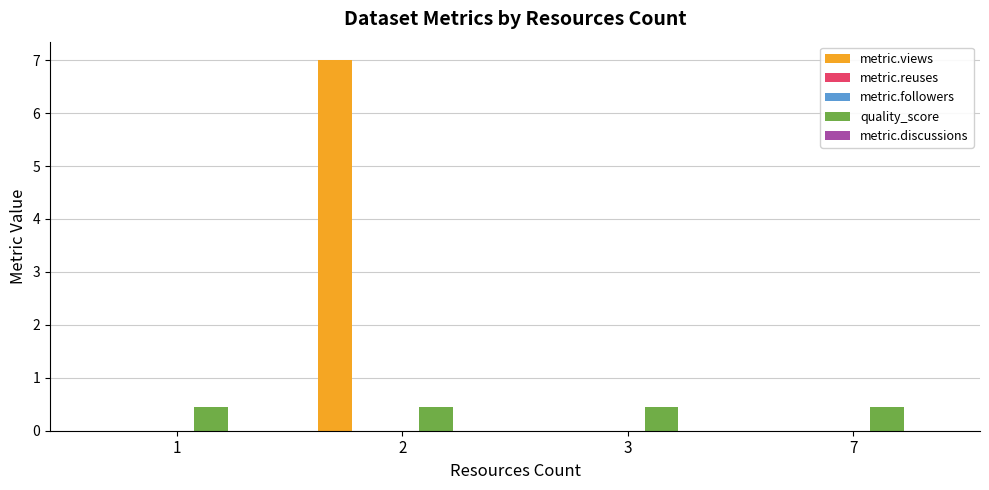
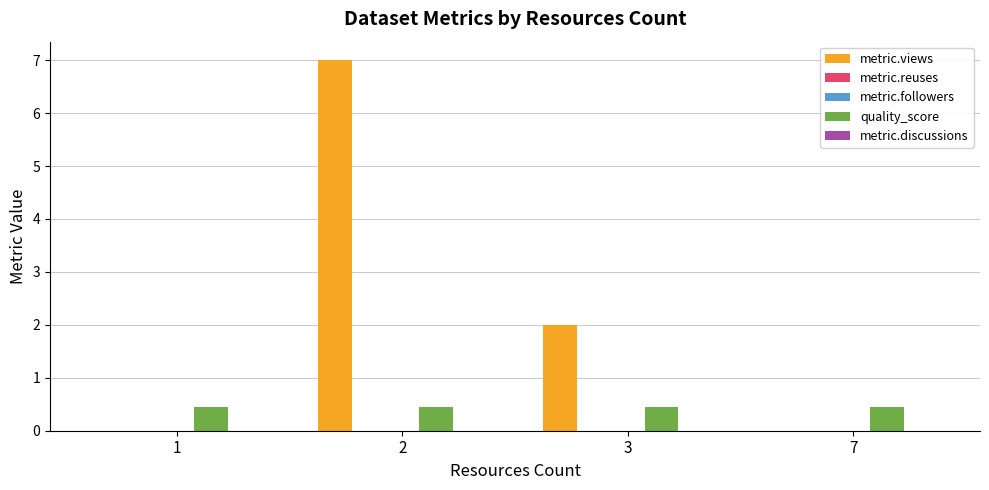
metric.views, 3: 0 -> 2
